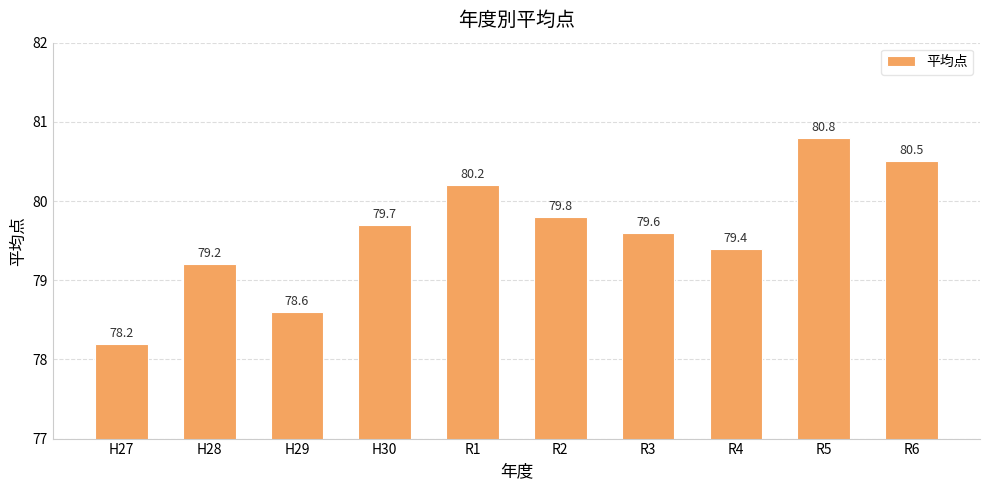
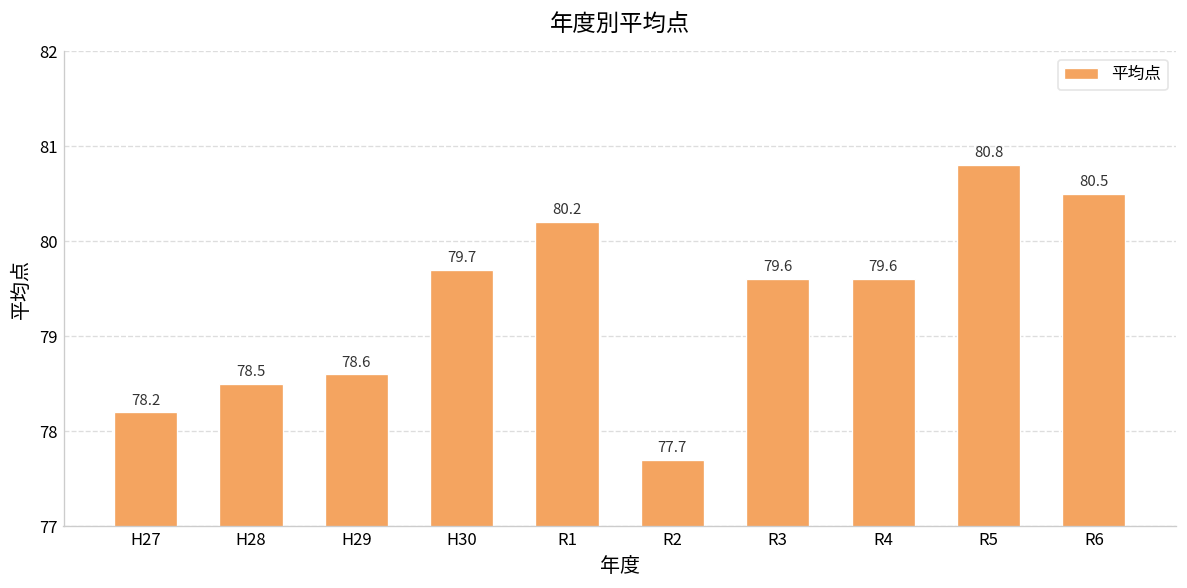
H28: 79.2 -> 78.5
R2: 79.8 -> 77.7
R4: 79.4 -> 79.6
